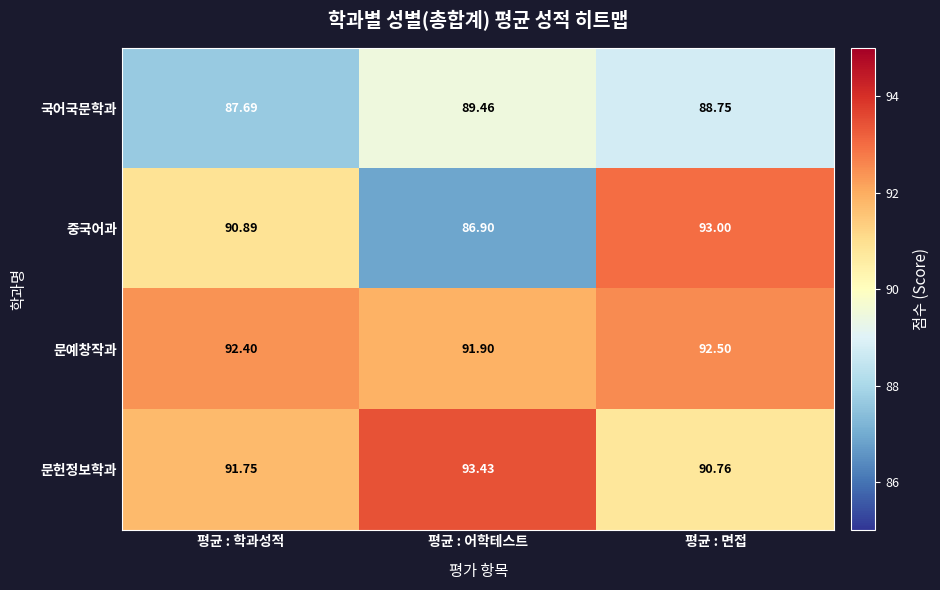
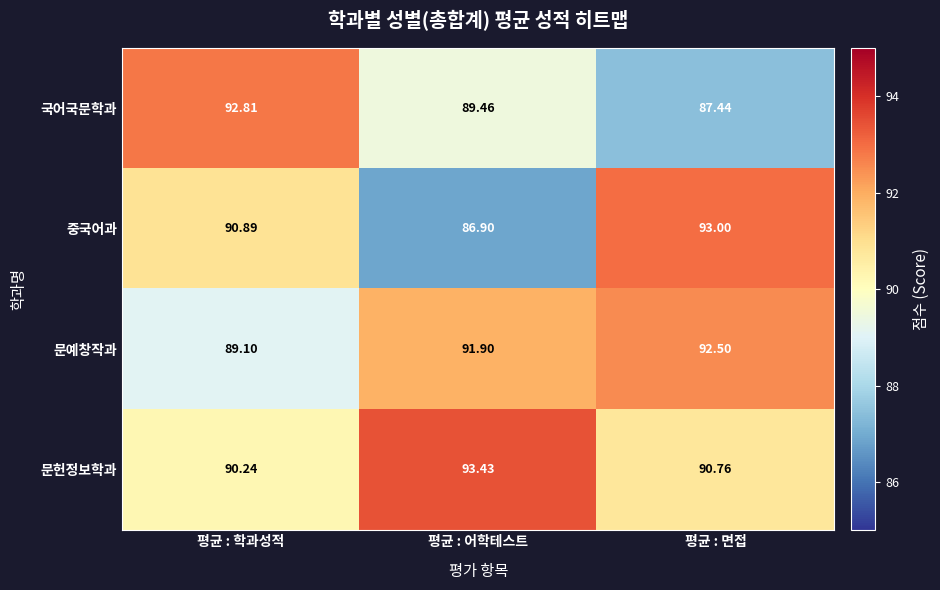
국어국문학과, 평균 : 학과성적: 87.69 -> 92.81
국어국문학과, 평균 : 면접: 88.75 -> 87.44
문예창작과, 평균 : 학과성적: 92.40 -> 89.10
문헌정보학과, 평균 : 학과성적: 91.75 -> 90.24
